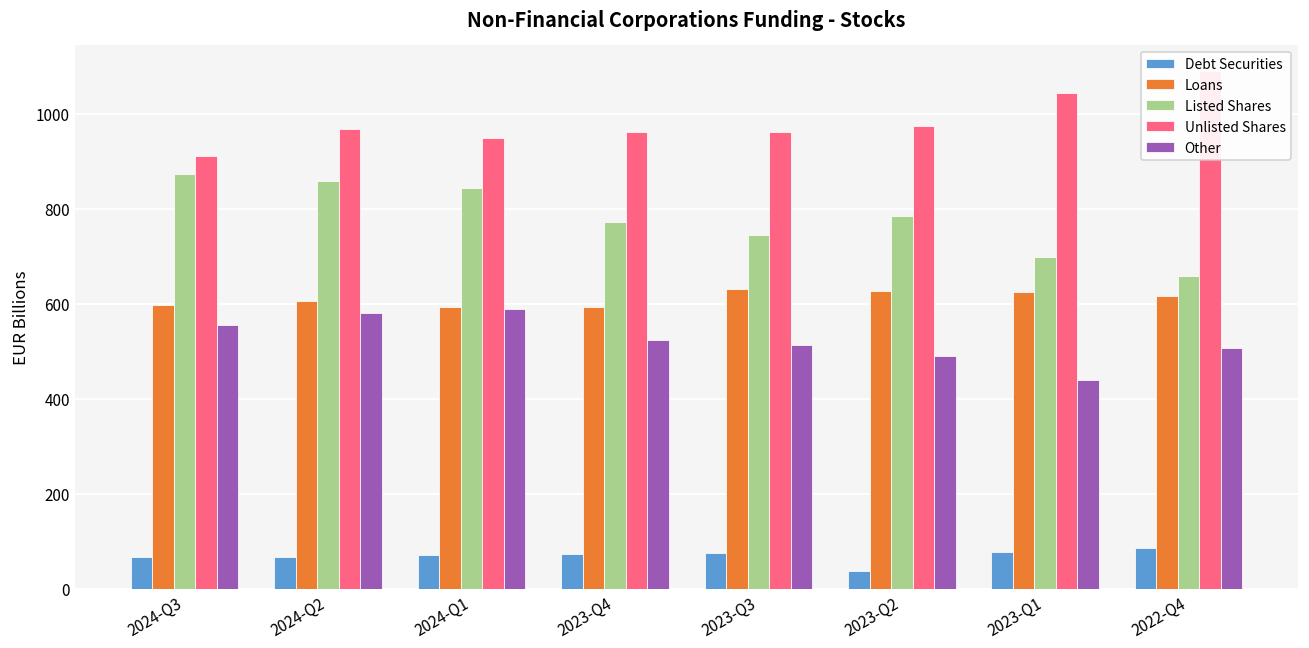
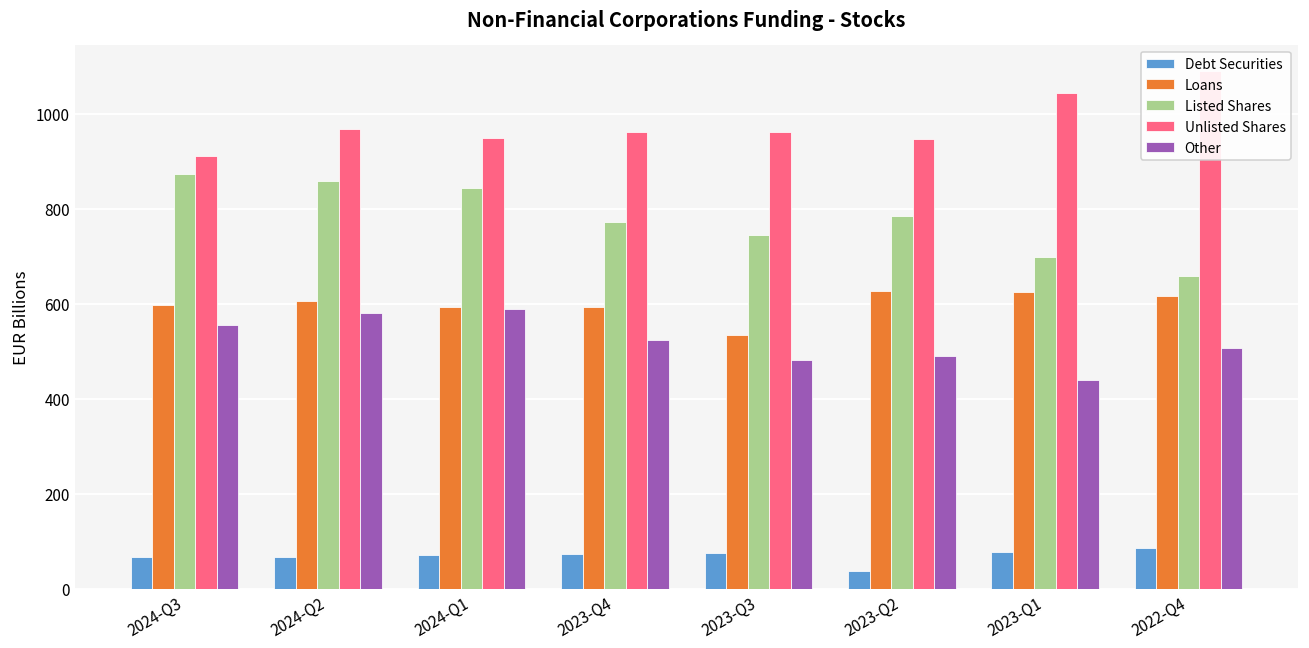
Loans, 2023-Q3: 630 -> 540
Other, 2023-Q3: 510 -> 480
Unlisted Shares, 2023-Q2: 970 -> 950
